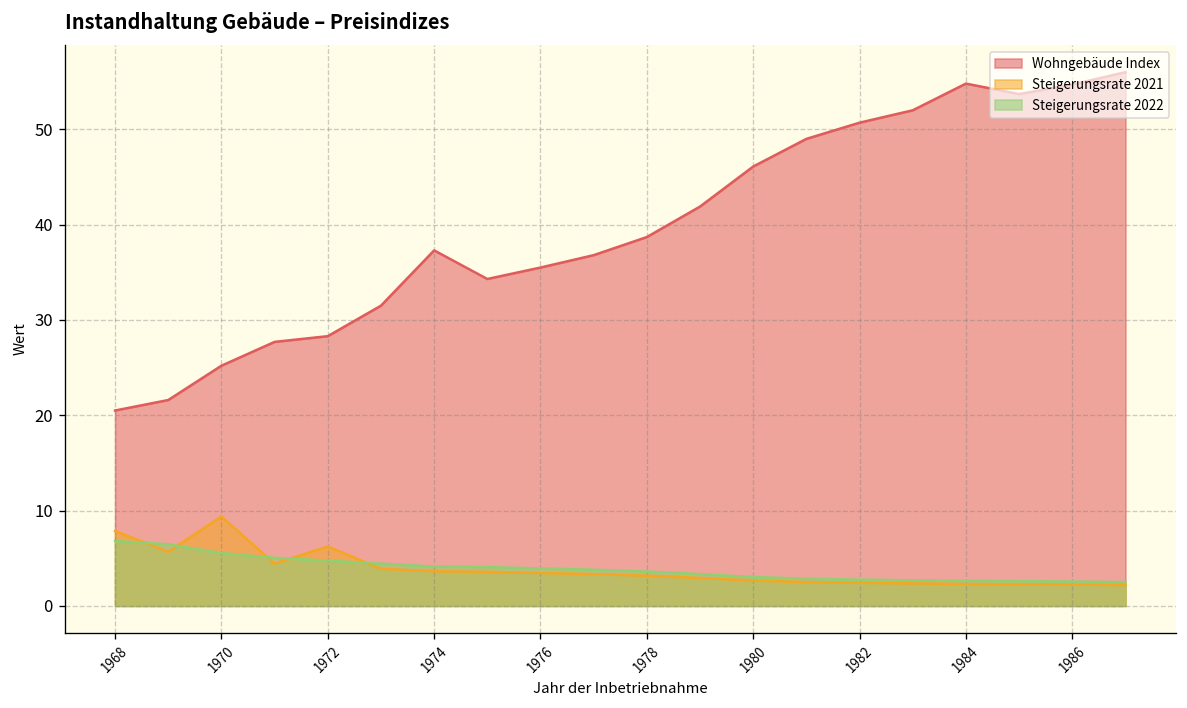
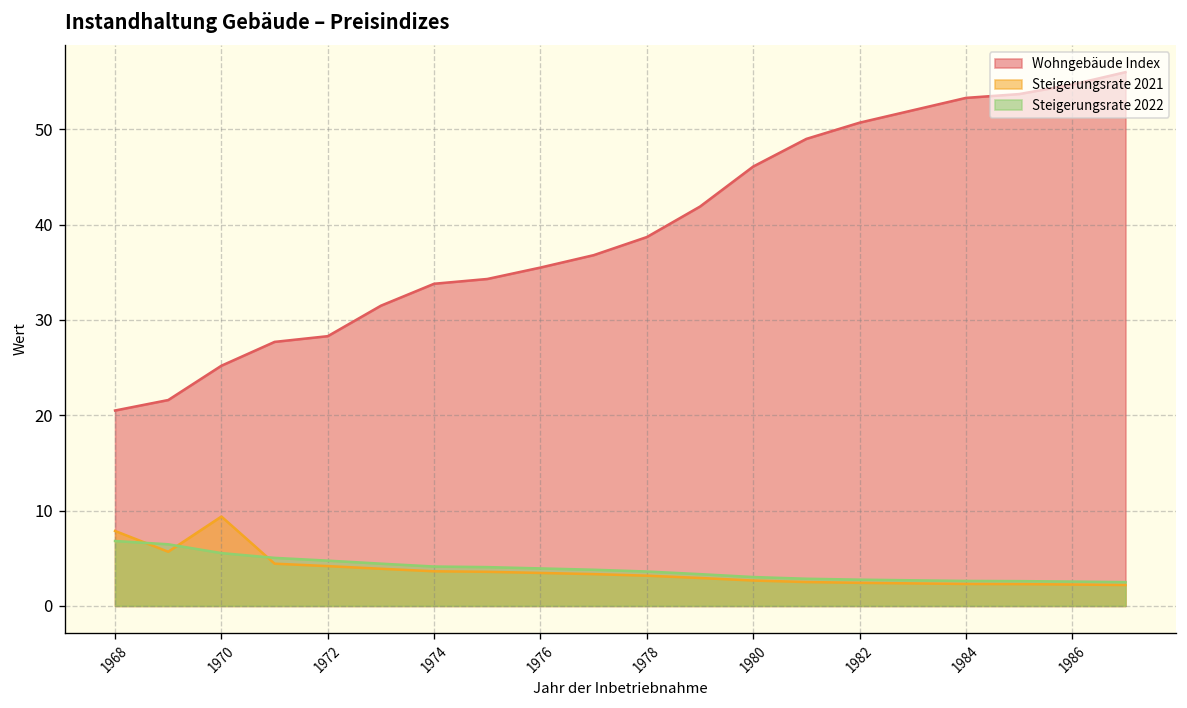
Steigerungsrate 2021, 1972: 6 -> 4
Wohngebäude Index, 1974: 37 -> 34
Wohngebäude Index, 1984: 55 -> 53
